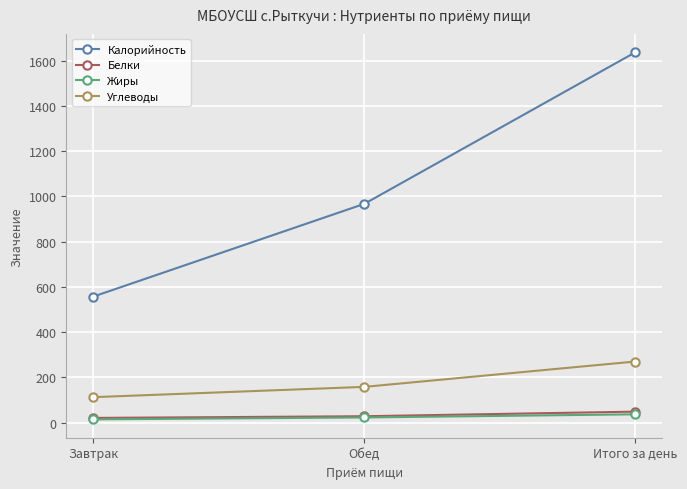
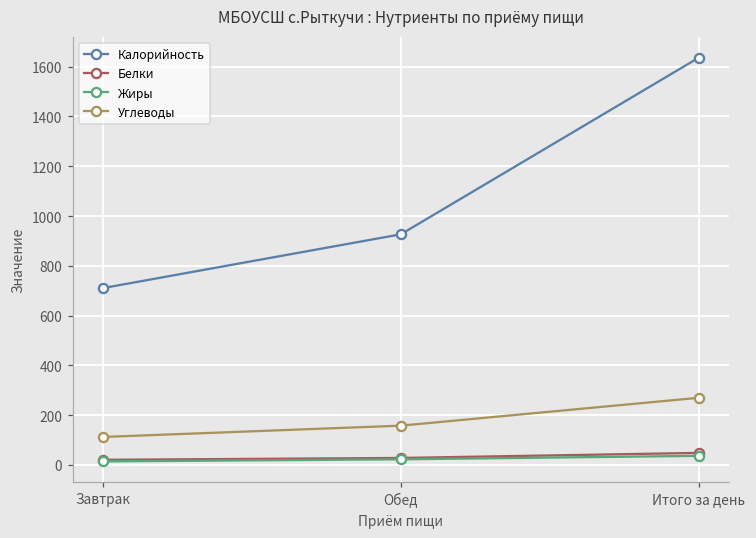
Калорийность, Завтрак: 560 -> 710
Калорийность, Обед: 970 -> 930
